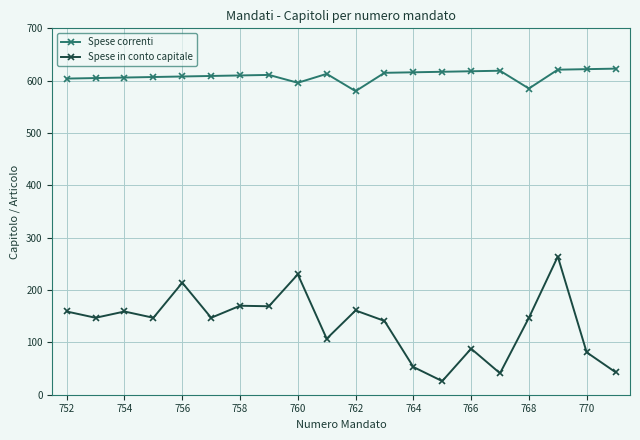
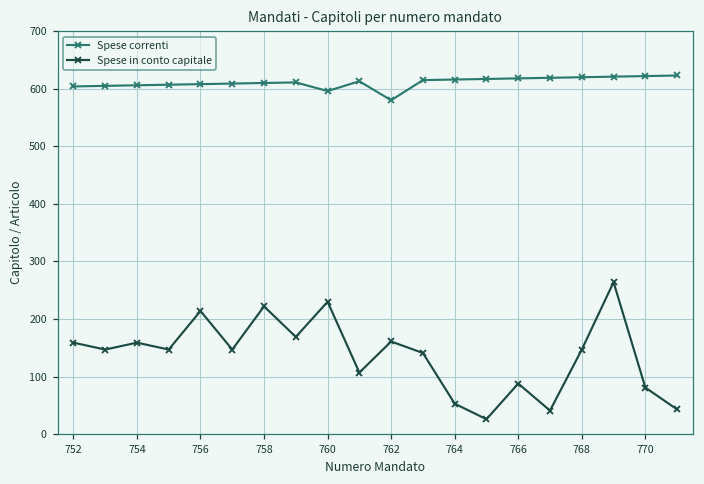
Spese in conto capitale, 758: 170 -> 220
Spese correnti, 768: 590 -> 620
